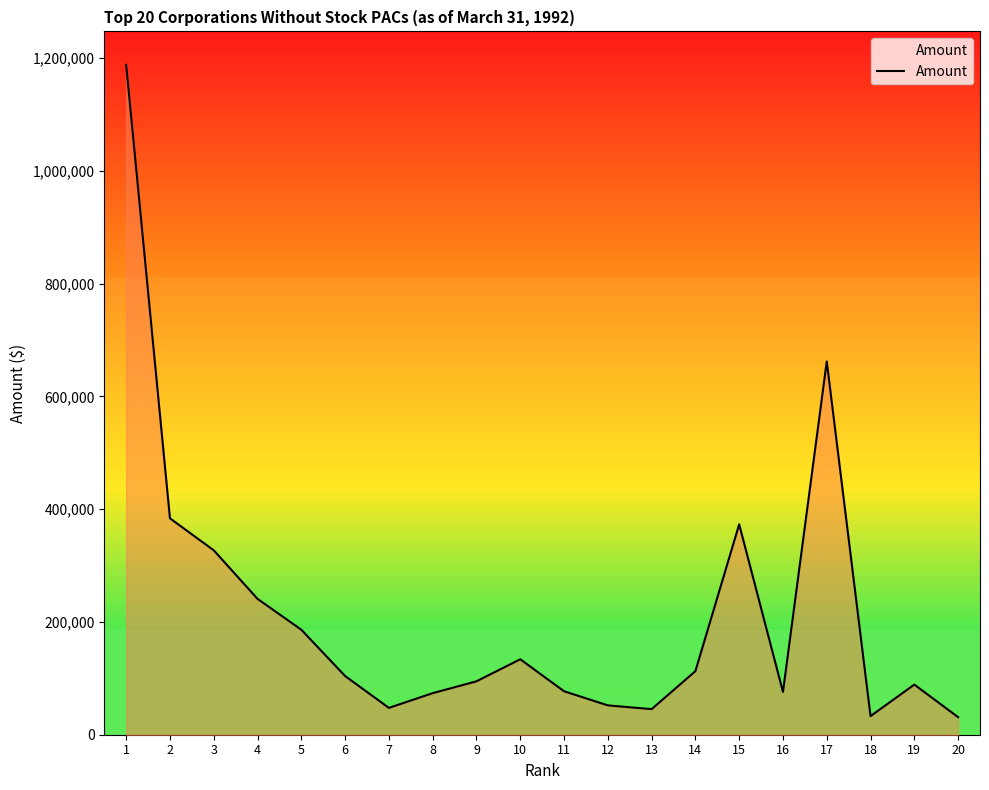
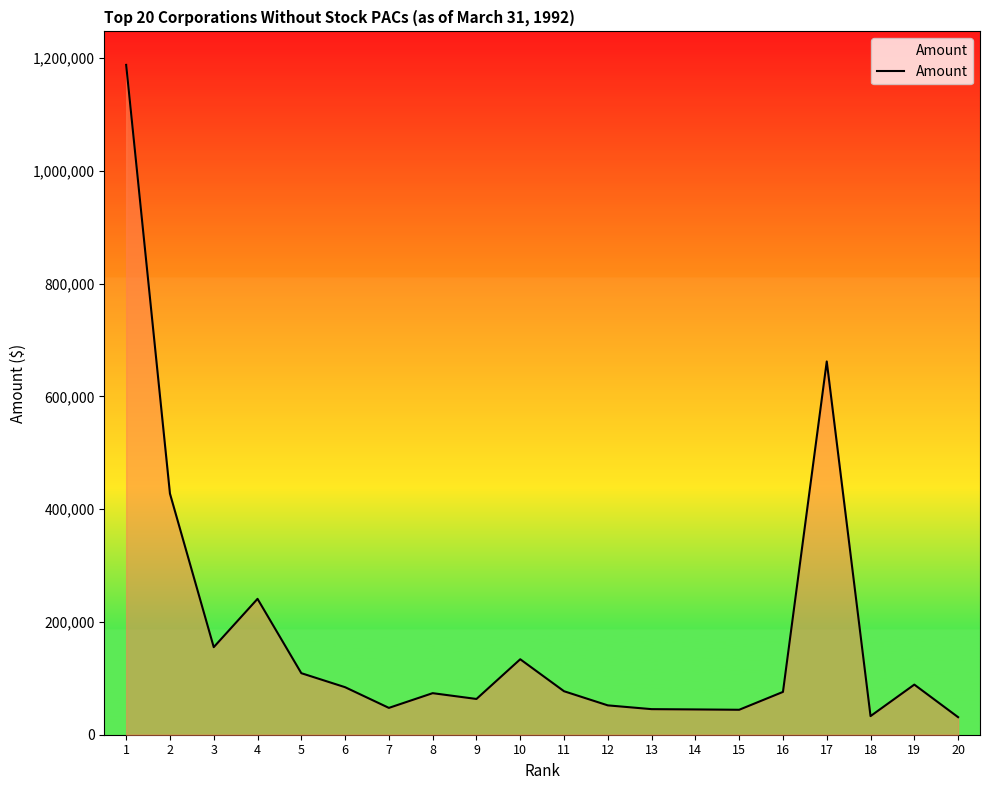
2: 380,000 -> 430,000
3: 330,000 -> 160,000
5: 190,000 -> 110,000
6: 100,000 -> 80,000
9: 90,000 -> 60,000
14: 110,000 -> 40,000
15: 370,000 -> 40,000
